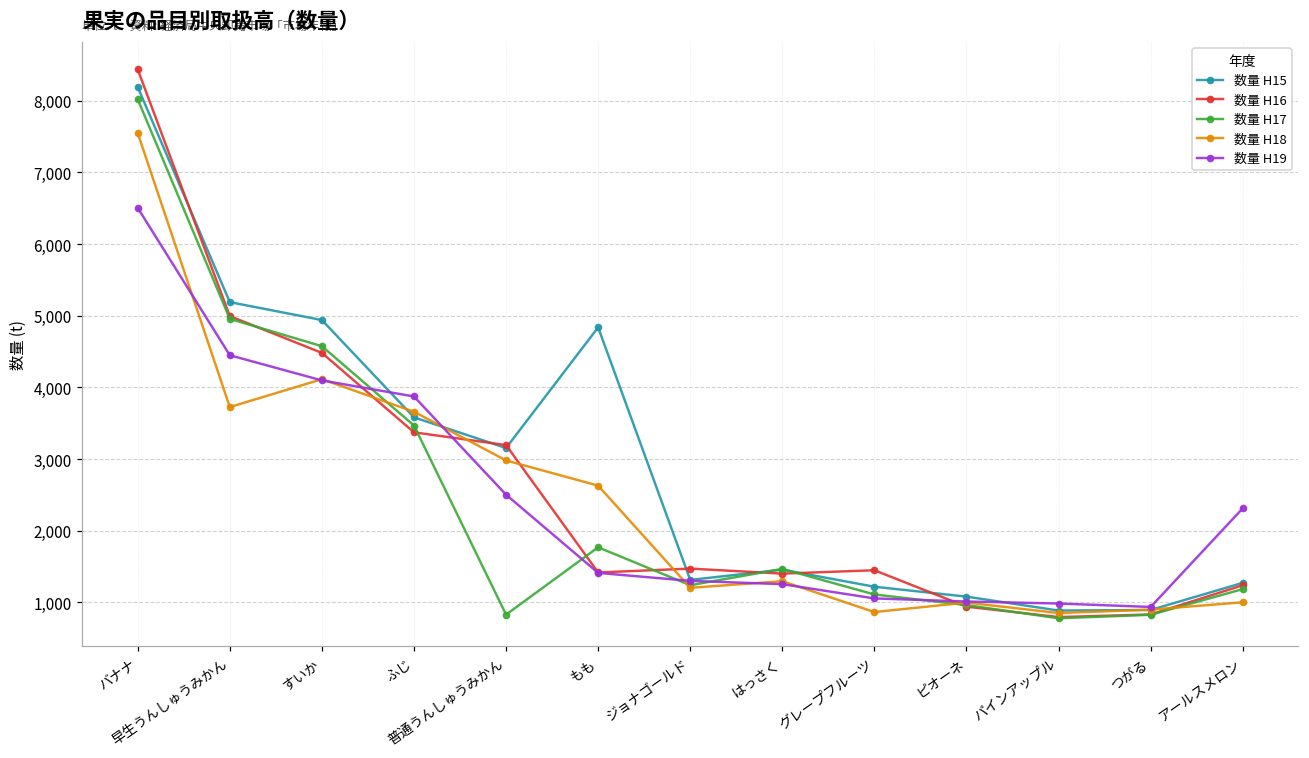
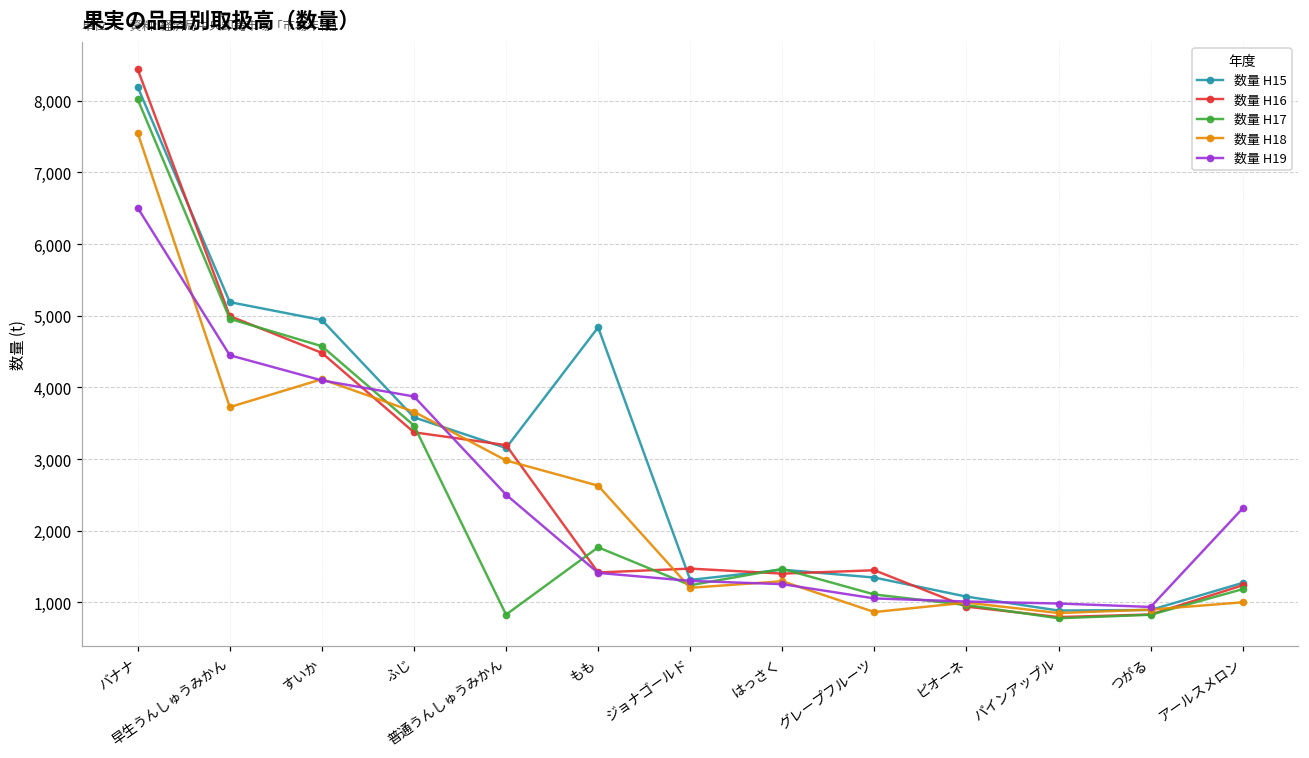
数量 H15, グレープフルーツ: 1,200 -> 1,300
